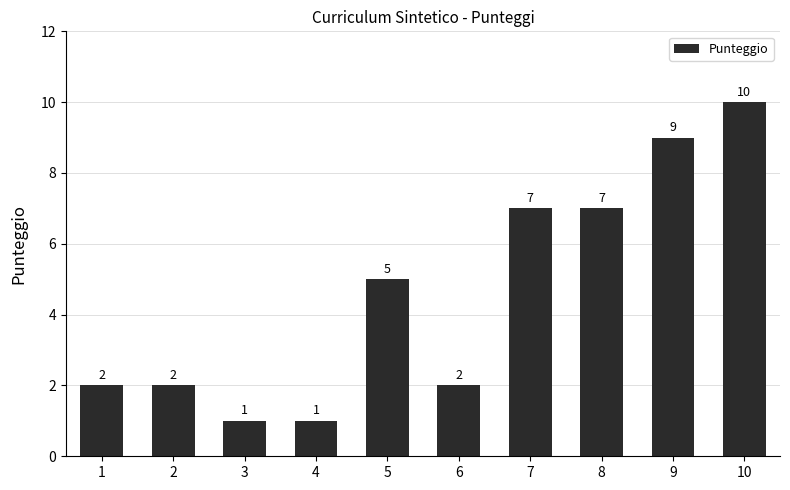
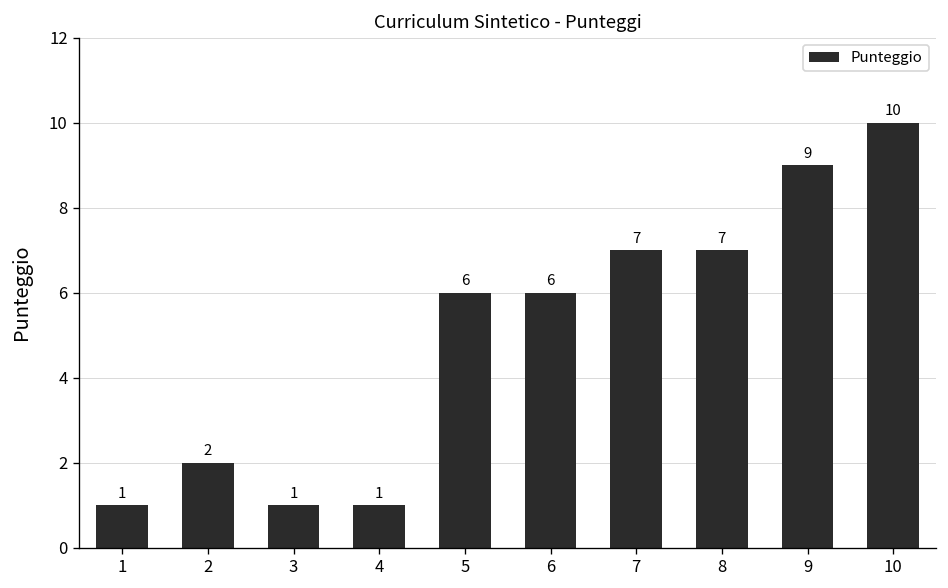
1: 2 -> 1
5: 5 -> 6
6: 2 -> 6
